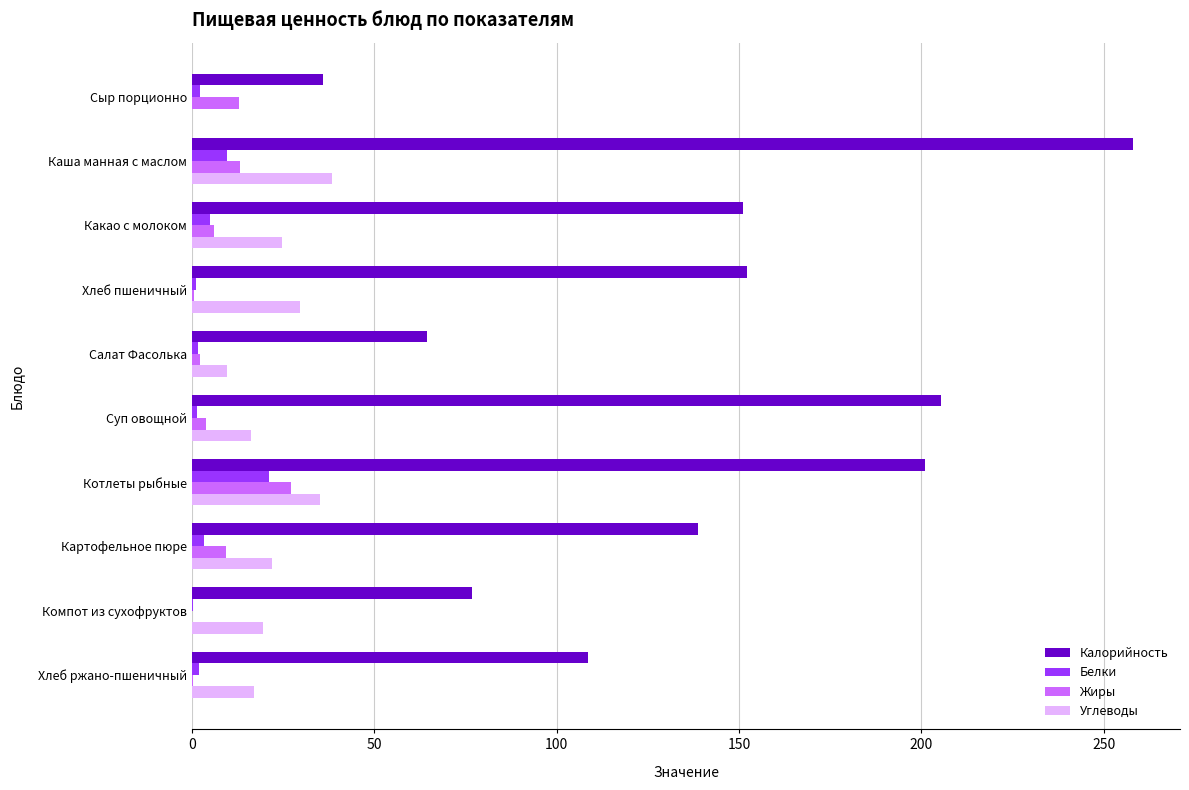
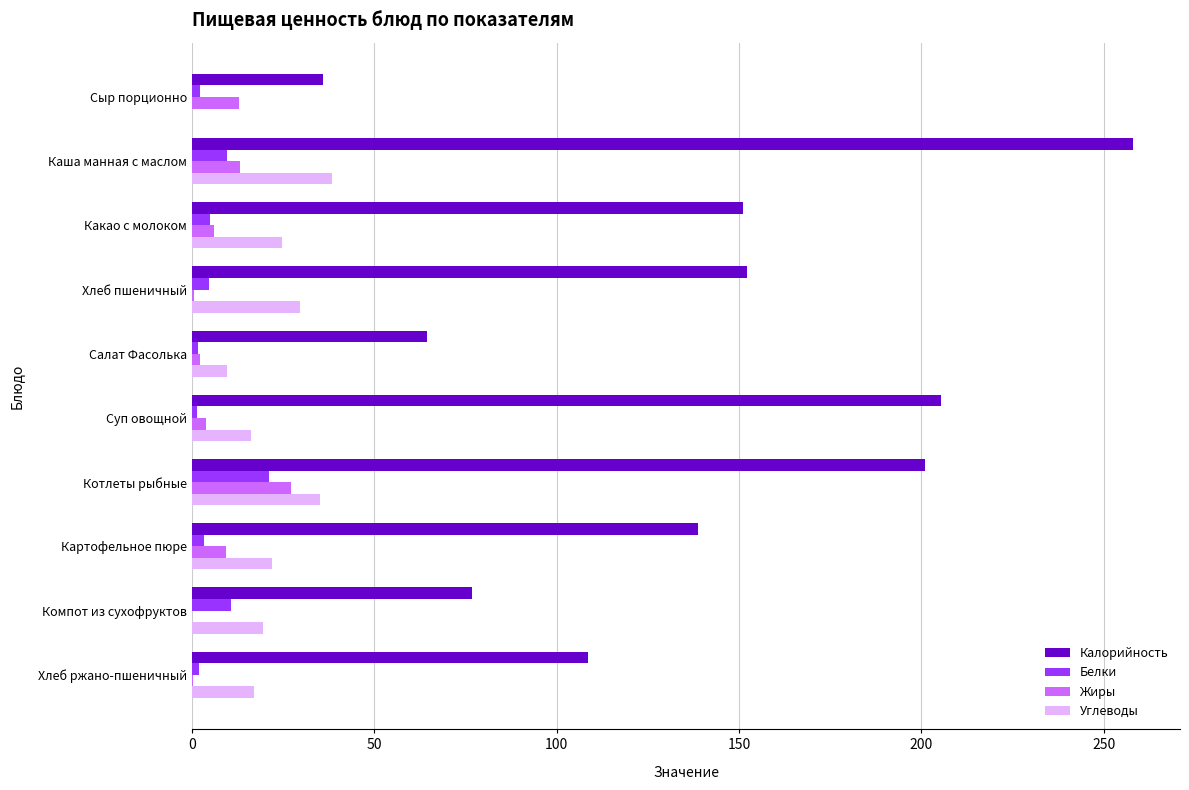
Белки, Хлеб пшеничный: 1 -> 5
Белки, Компот из сухофруктов: 0 -> 11
